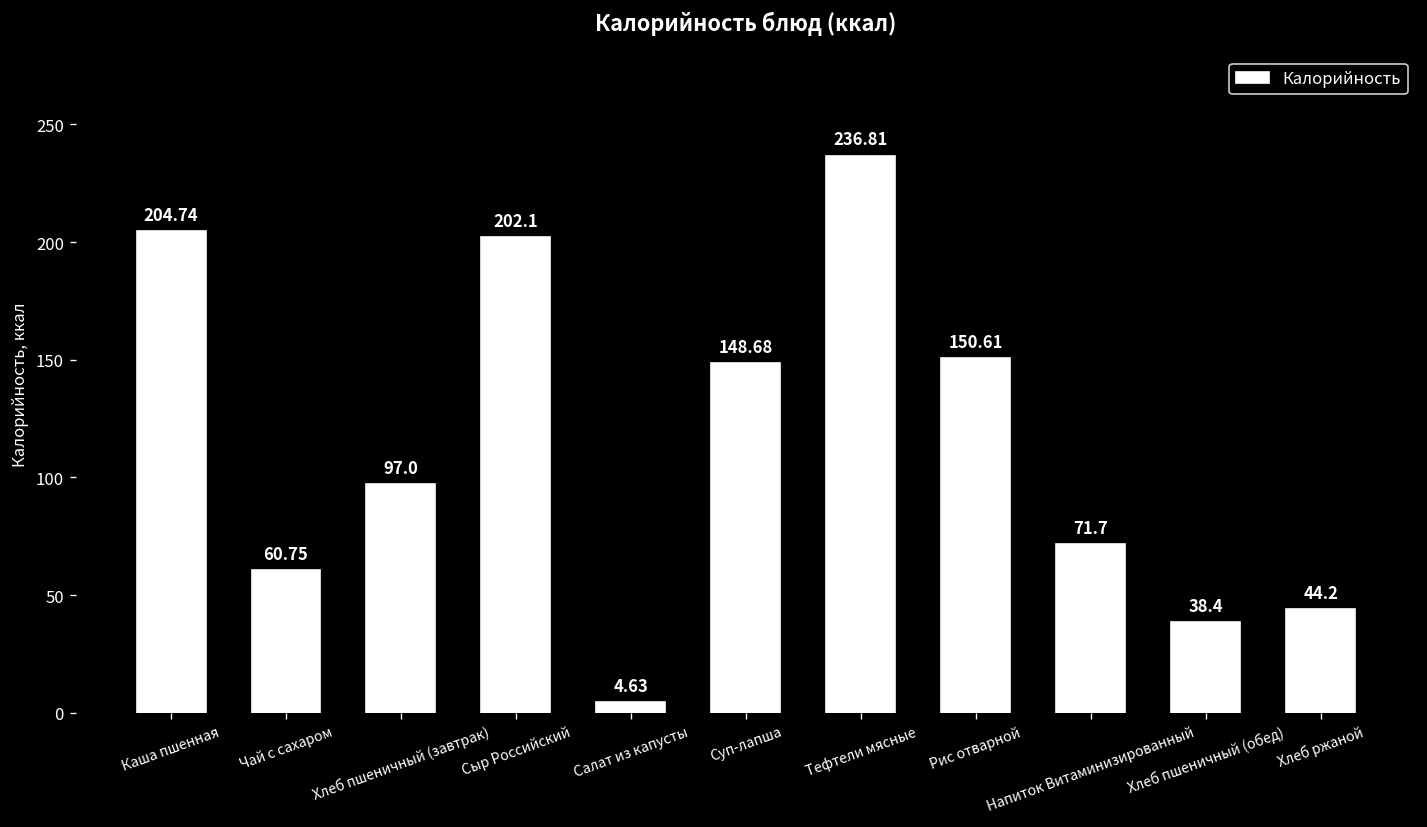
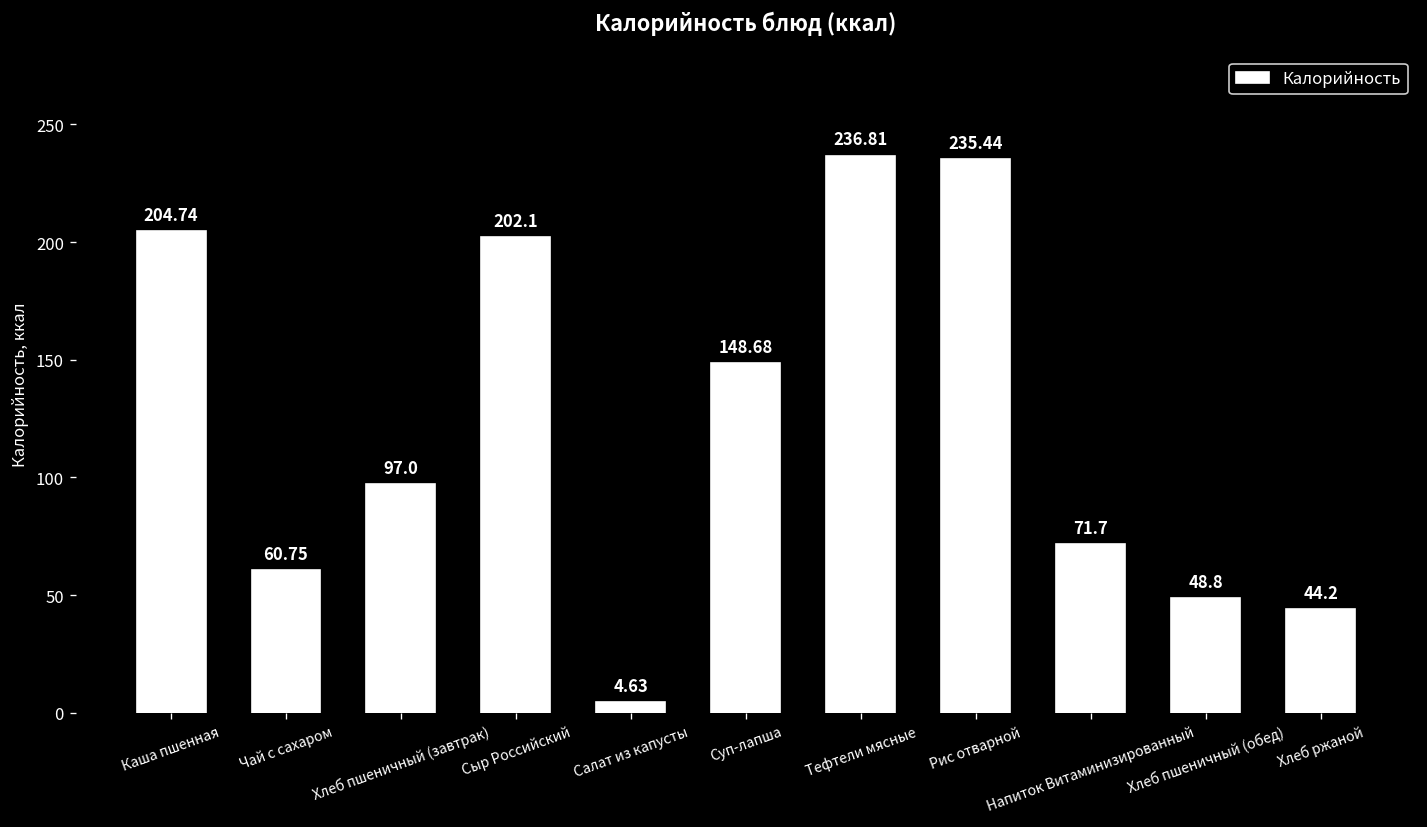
Рис отварной: 150.61 -> 235.44
Хлеб пшеничный (обед): 38.4 -> 48.8
